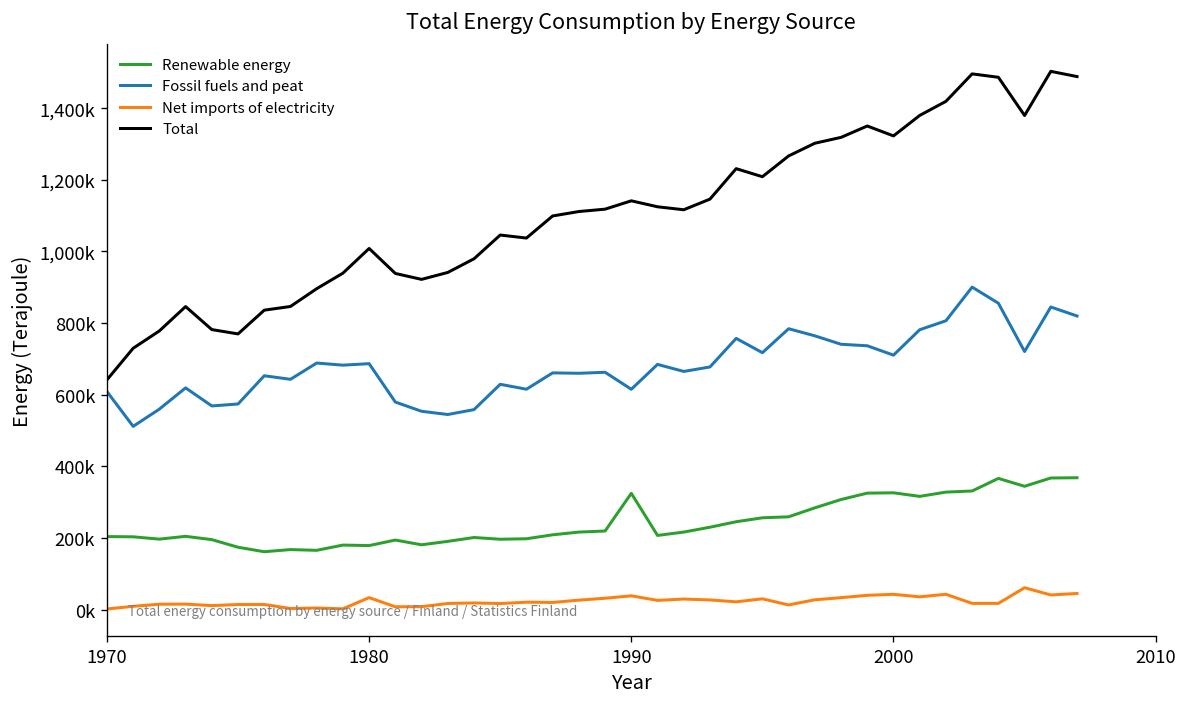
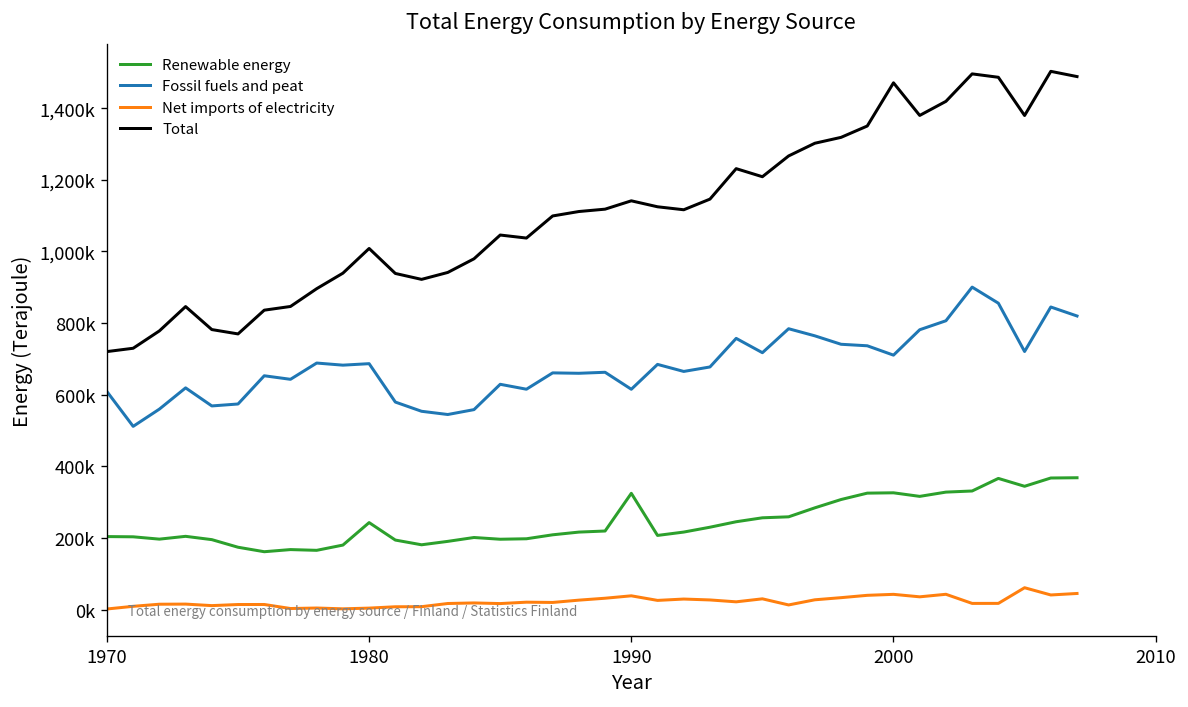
Total, 1970: 640,000 -> 720,000
Renewable energy, 1980: 180,000 -> 240,000
Net imports of electricity, 1980: 30,000 -> 0
Total, 2000: 1,320,000 -> 1,470,000
